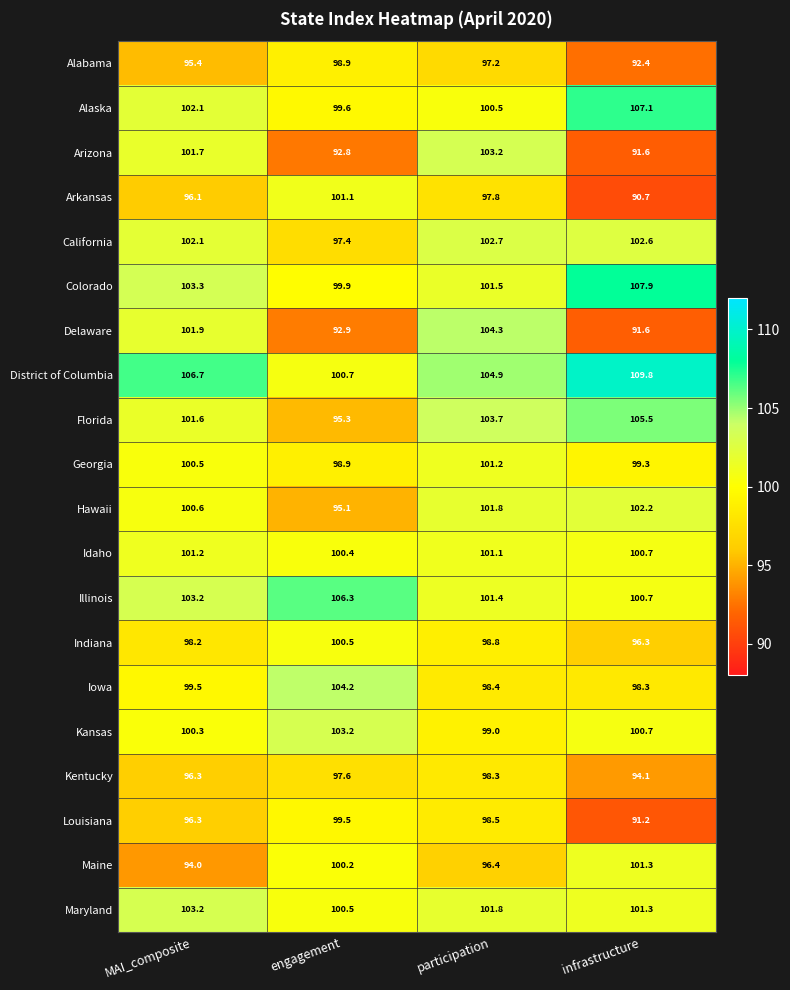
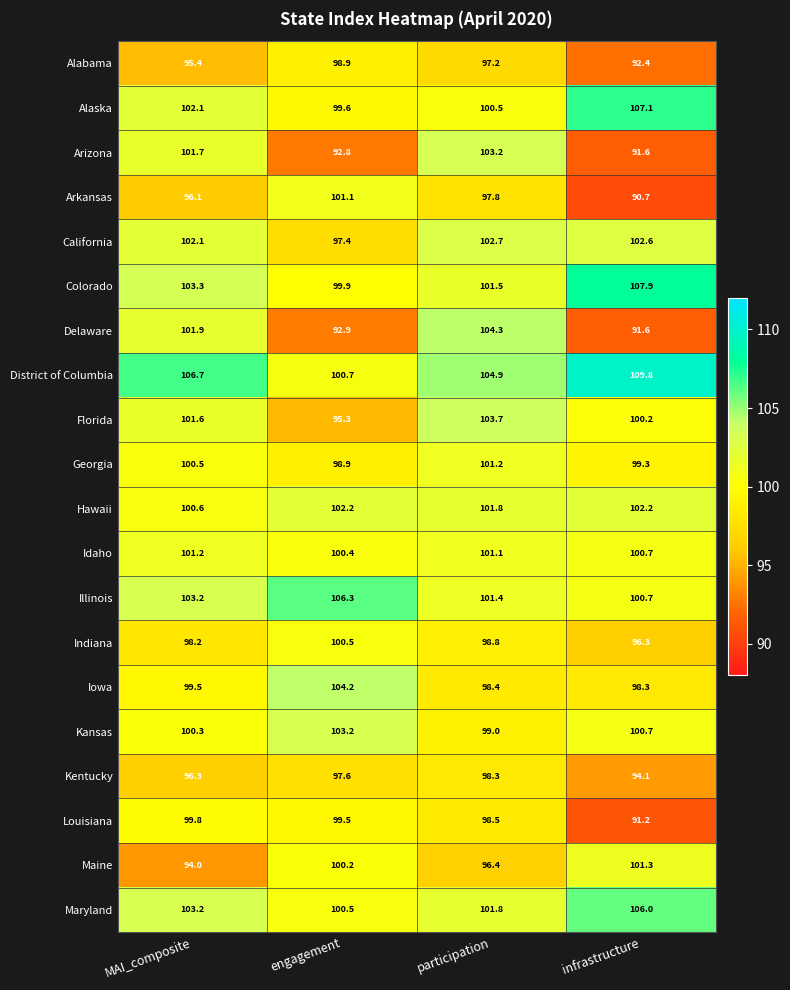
Florida, infrastructure: 105.5 -> 100.2
Hawaii, engagement: 95.1 -> 102.2
Louisiana, MAI_composite: 96.3 -> 99.8
Maryland, infrastructure: 101.3 -> 106.0
